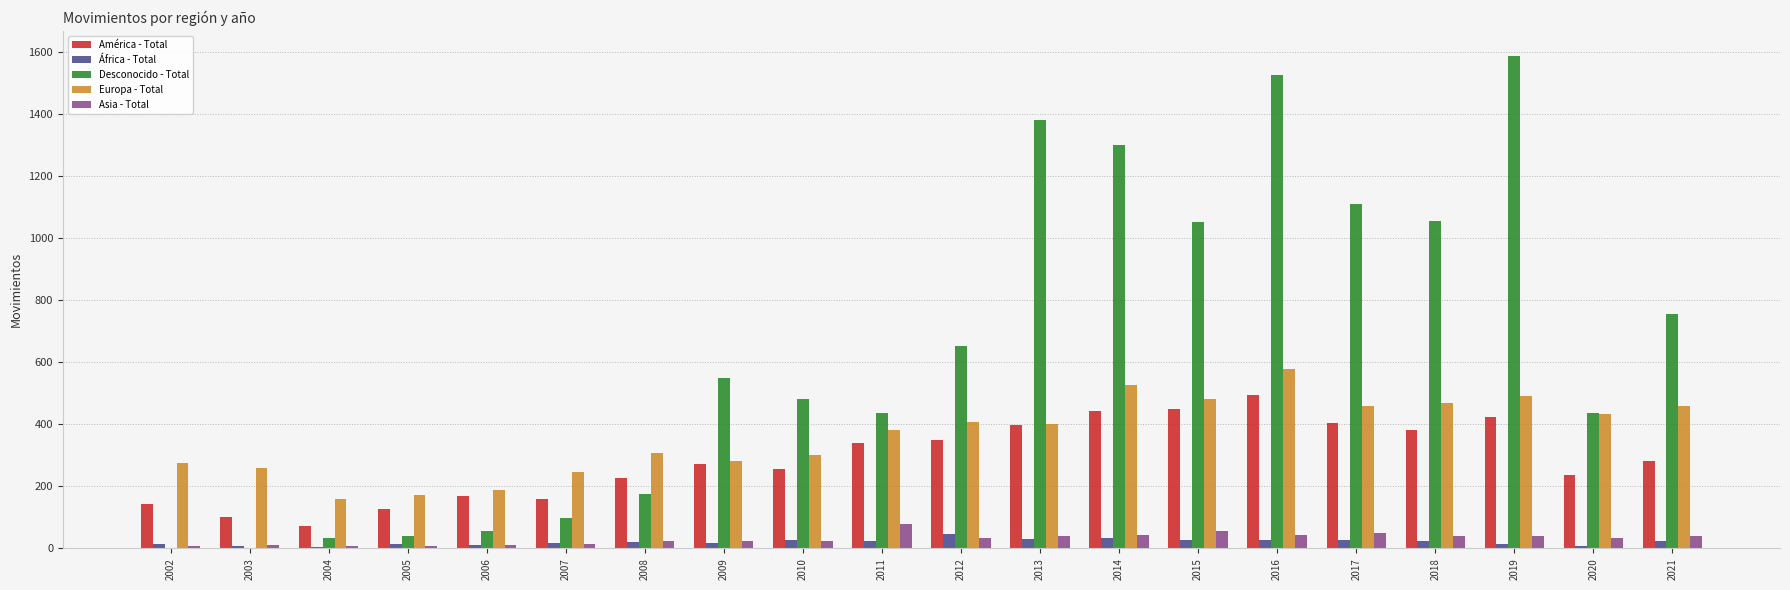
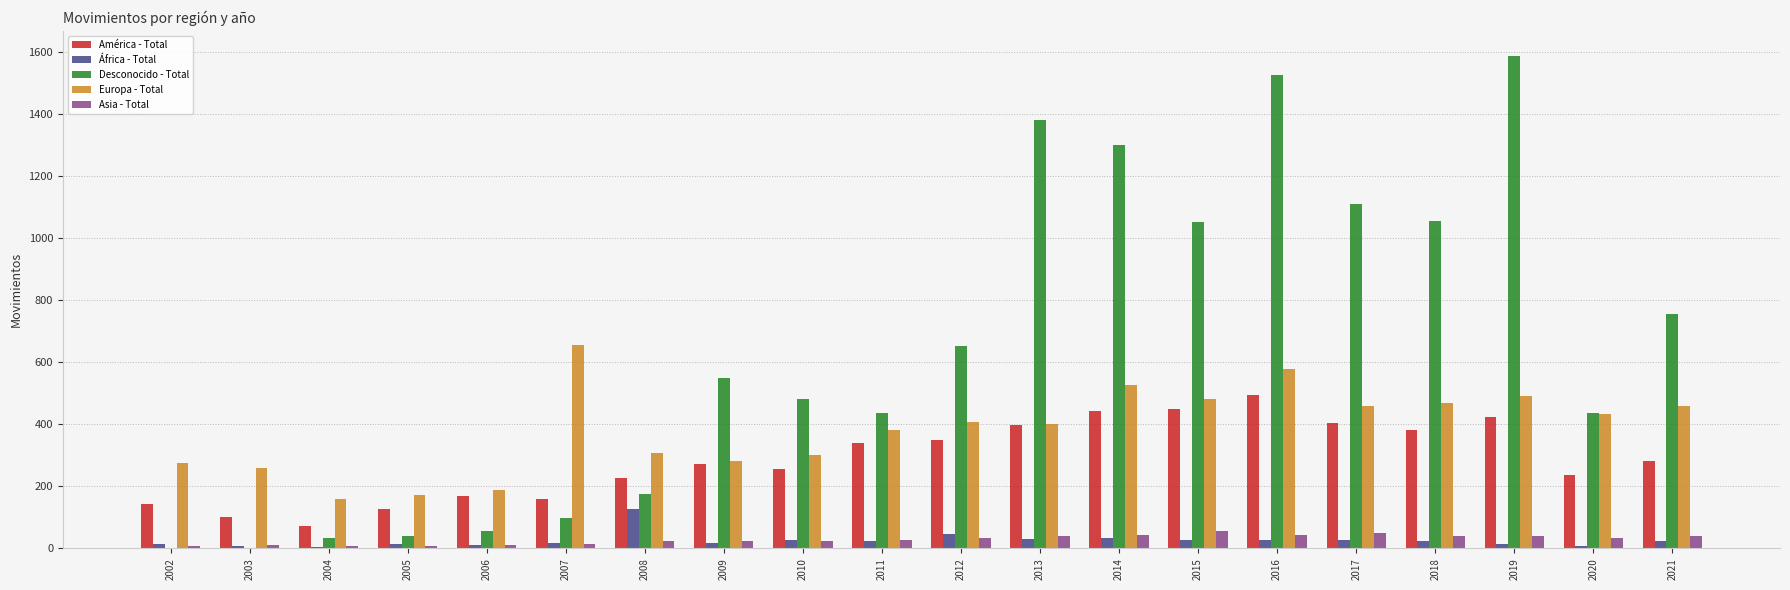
Europa - Total, 2007: 250 -> 660
África - Total, 2008: 20 -> 130
Asia - Total, 2011: 80 -> 30
